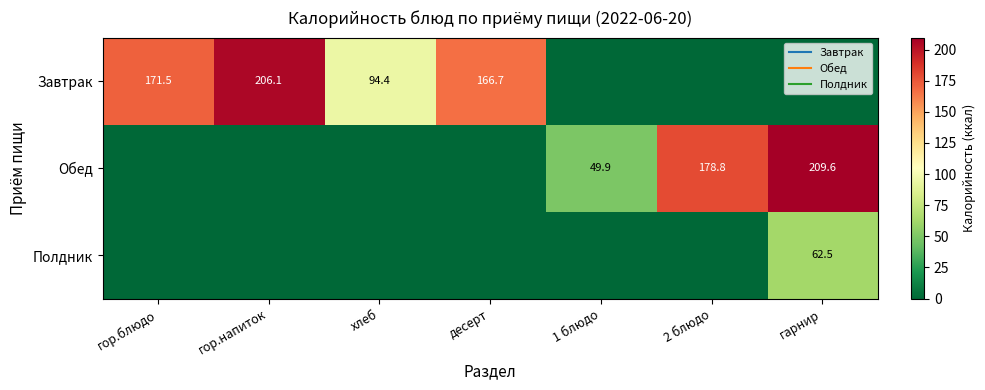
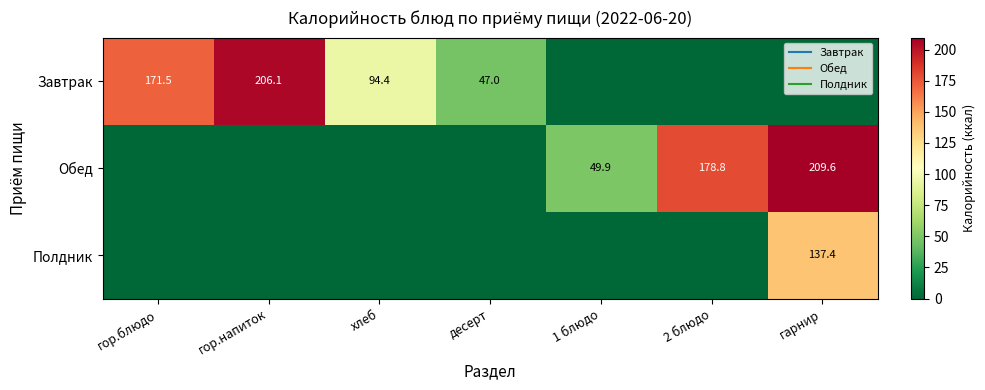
Завтрак, десерт: 166.7 -> 47.0
Полдник, гарнир: 62.5 -> 137.4
